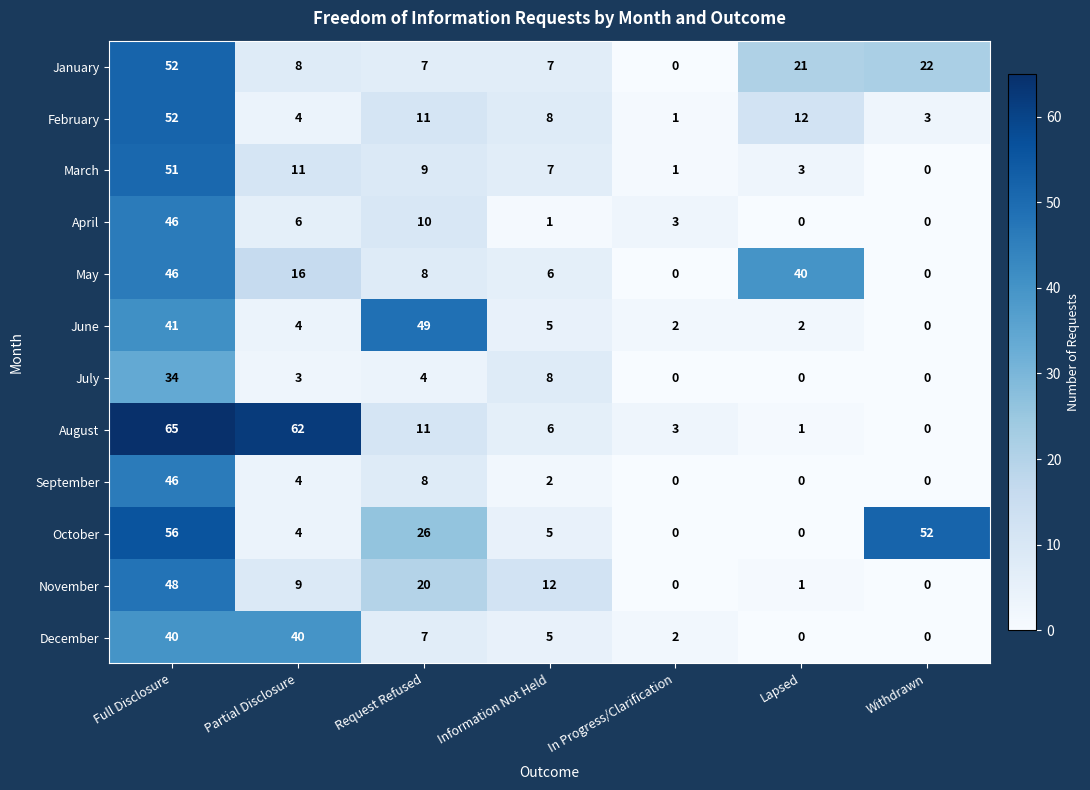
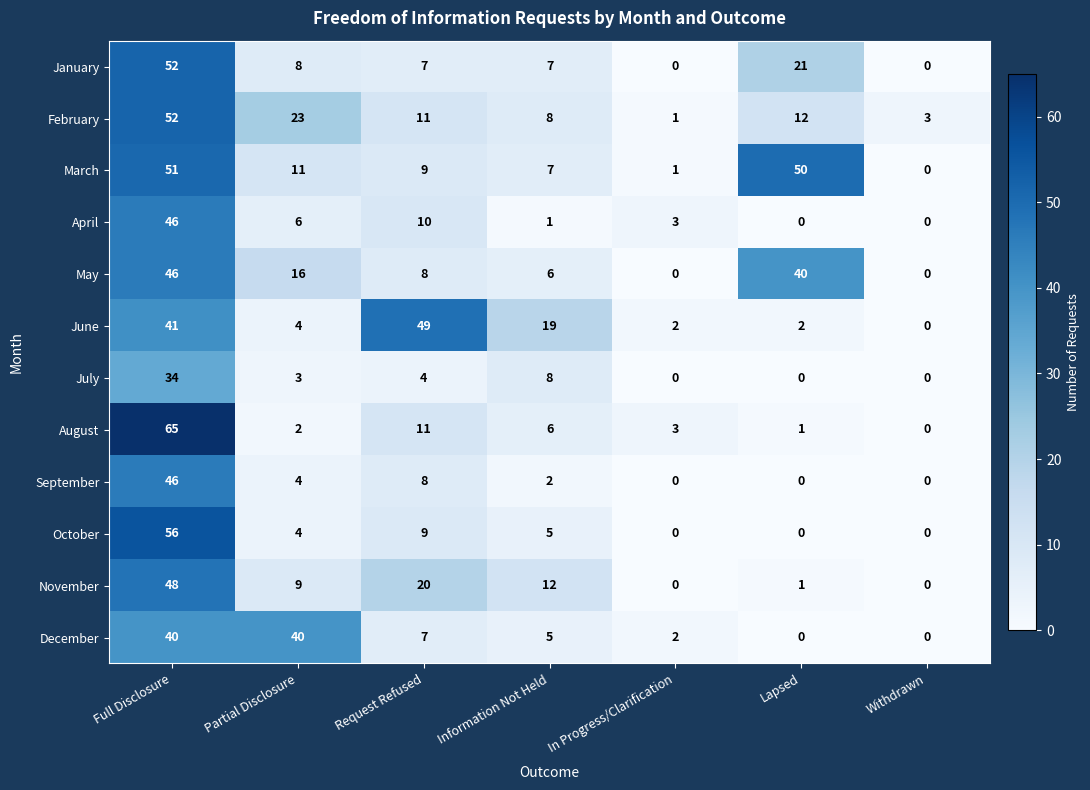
January, Withdrawn: 22 -> 0
February, Partial Disclosure: 4 -> 23
March, Lapsed: 3 -> 50
June, Information Not Held: 5 -> 19
August, Partial Disclosure: 62 -> 2
October, Request Refused: 26 -> 9
October, Withdrawn: 52 -> 0
